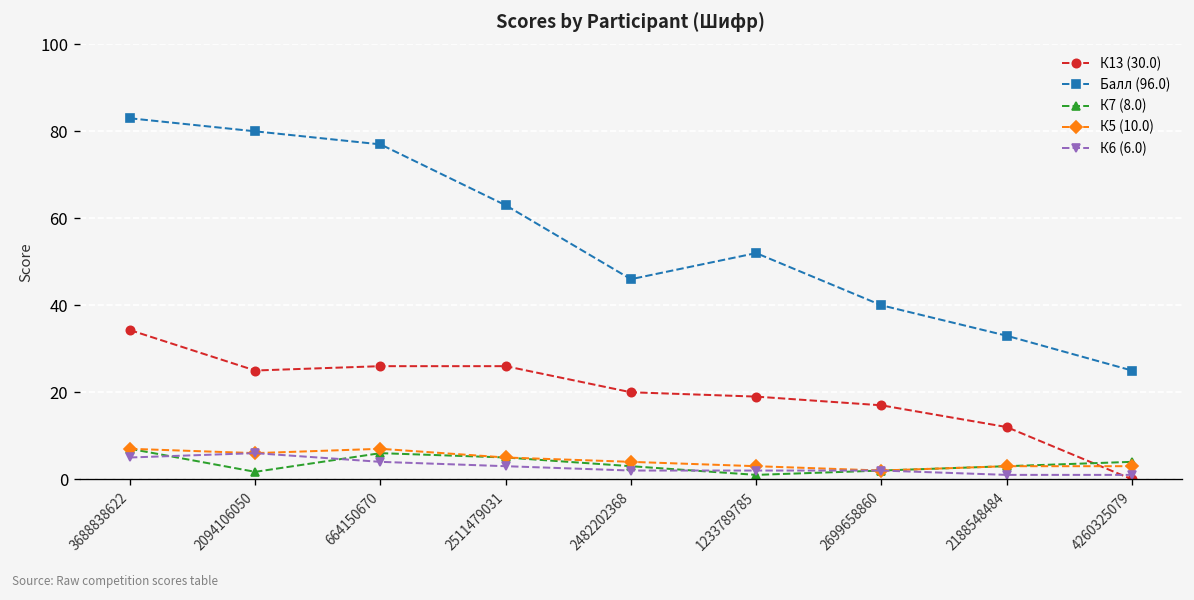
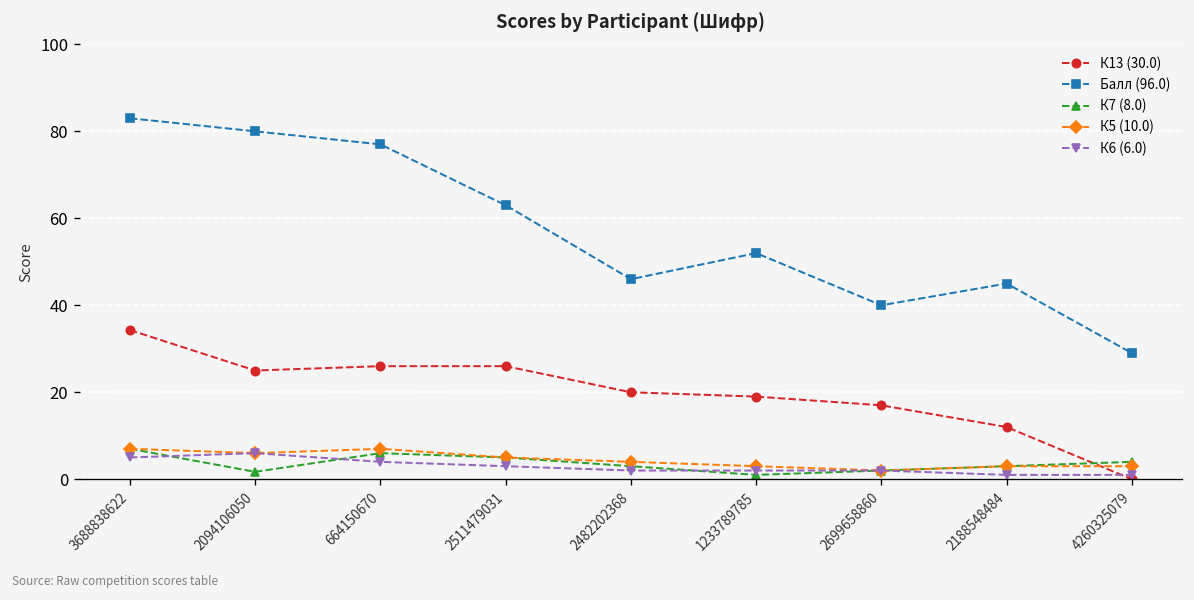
Балл (96.0), 2188548484: 33 -> 45
Балл (96.0), 4260325079: 25 -> 29
